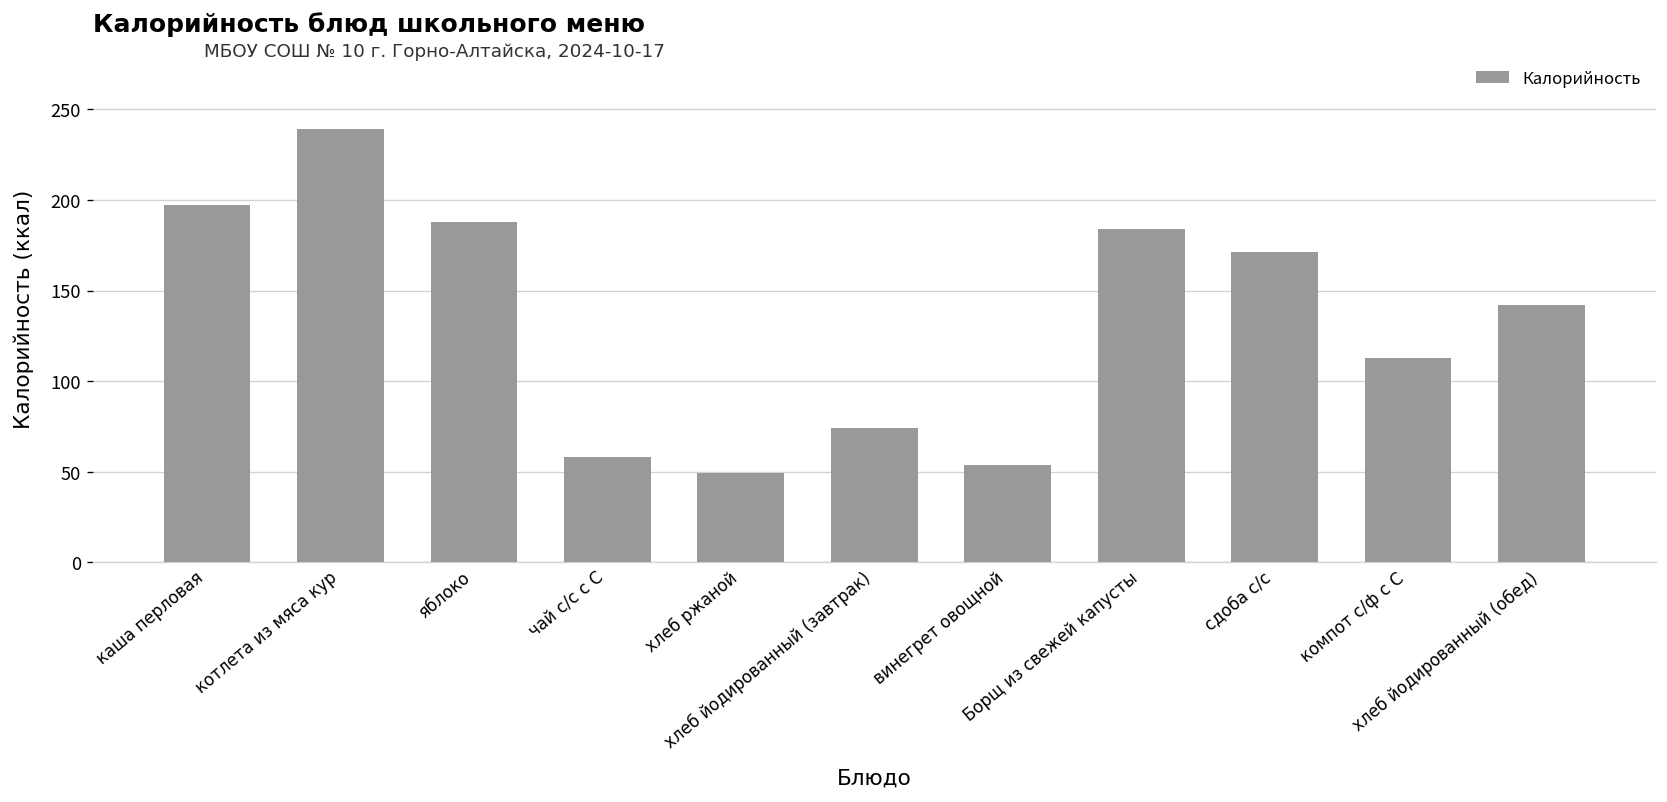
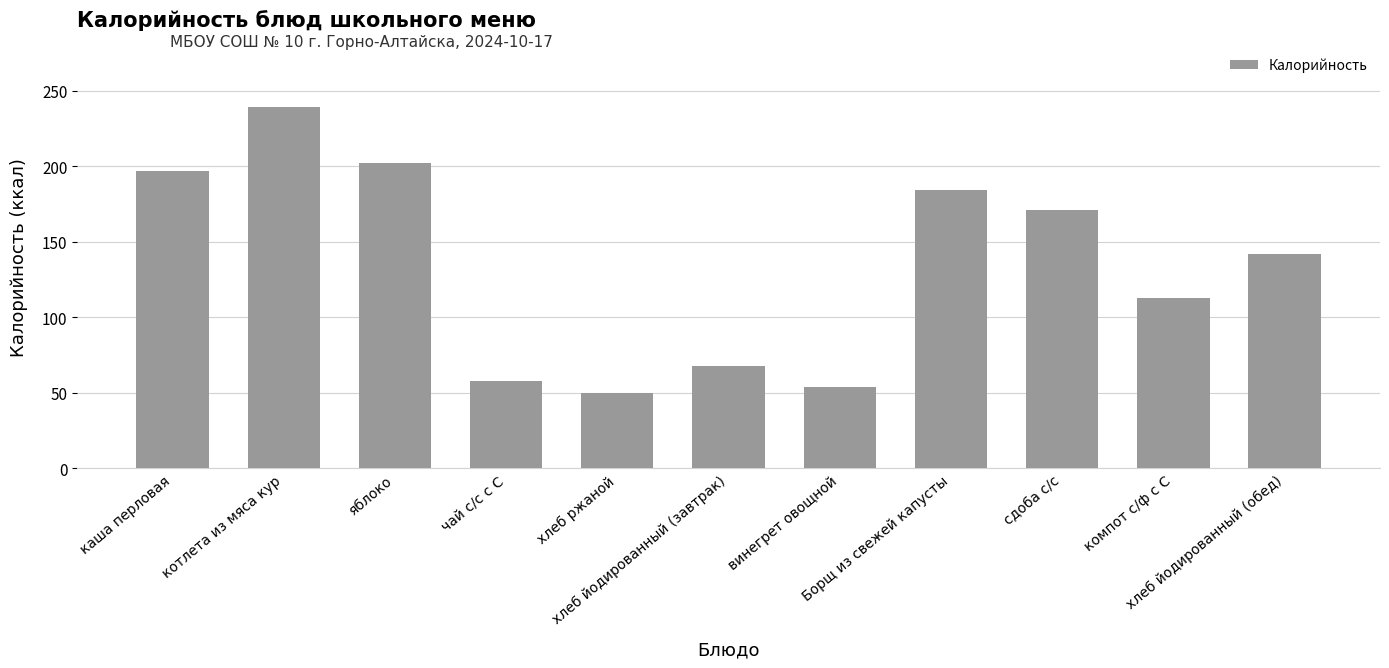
яблоко: 188 -> 202
хлеб йодированный (завтрак): 74 -> 68
